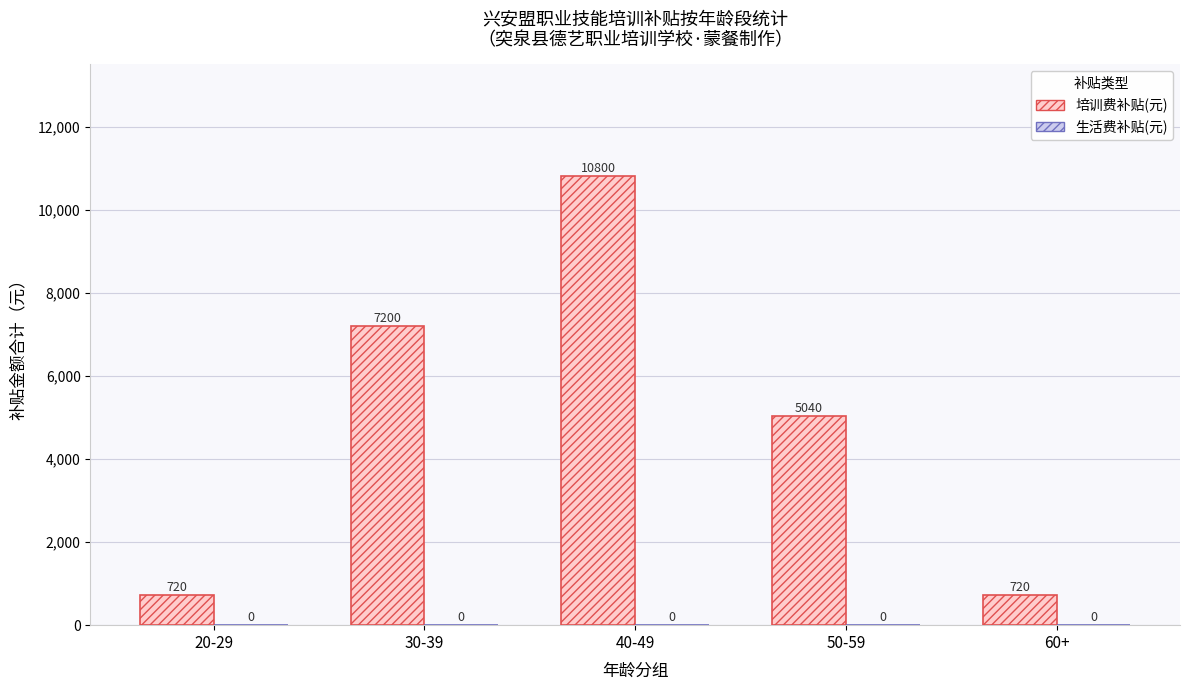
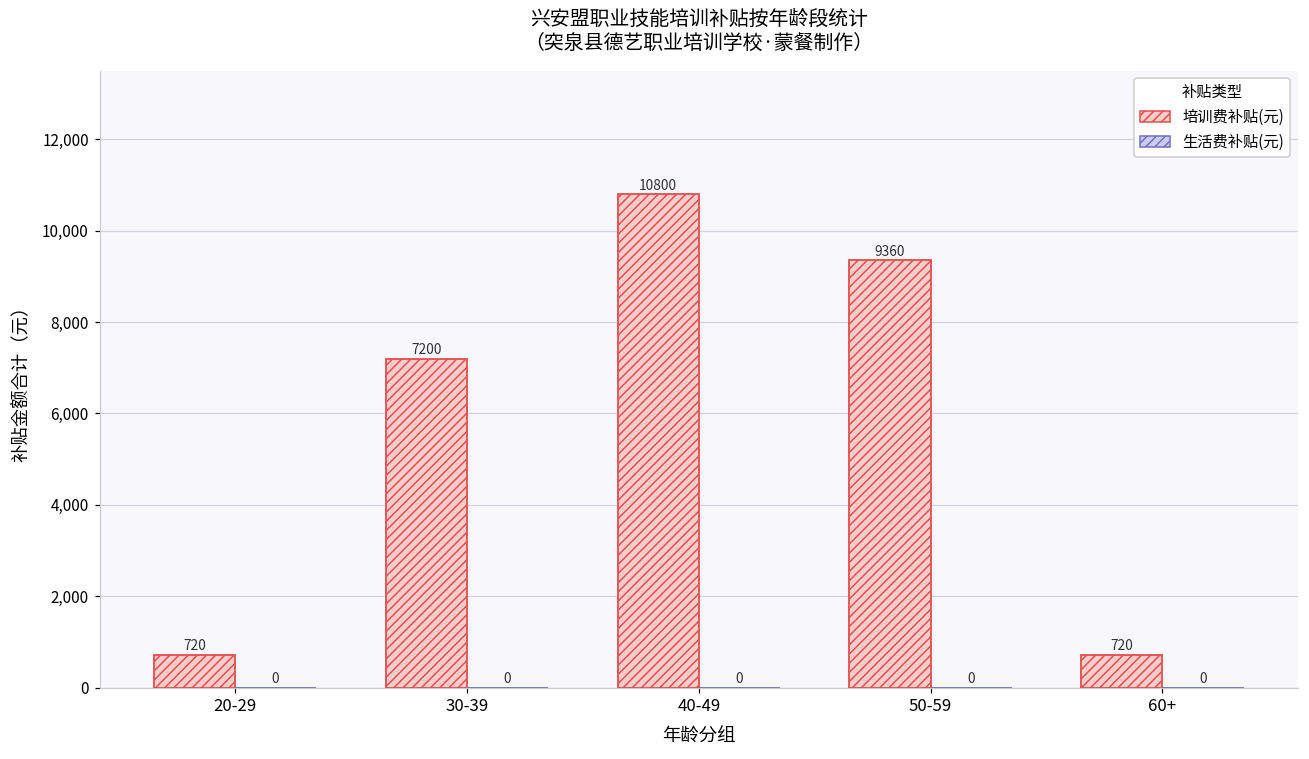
培训费补贴(元), 50-59: 5040 -> 9360
